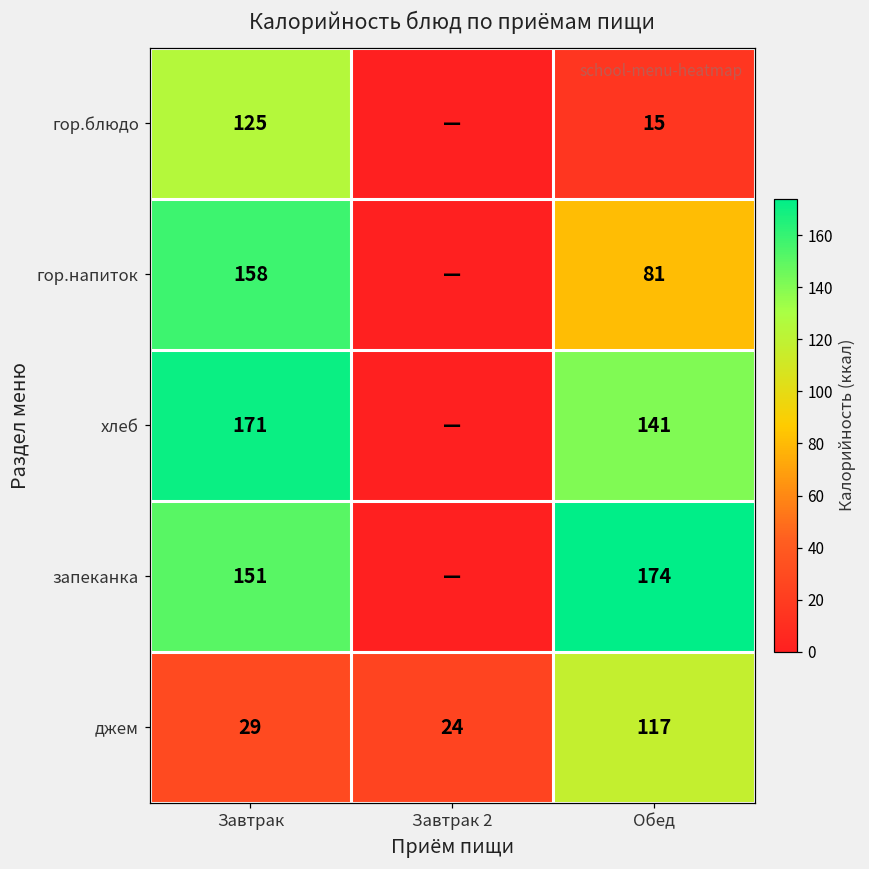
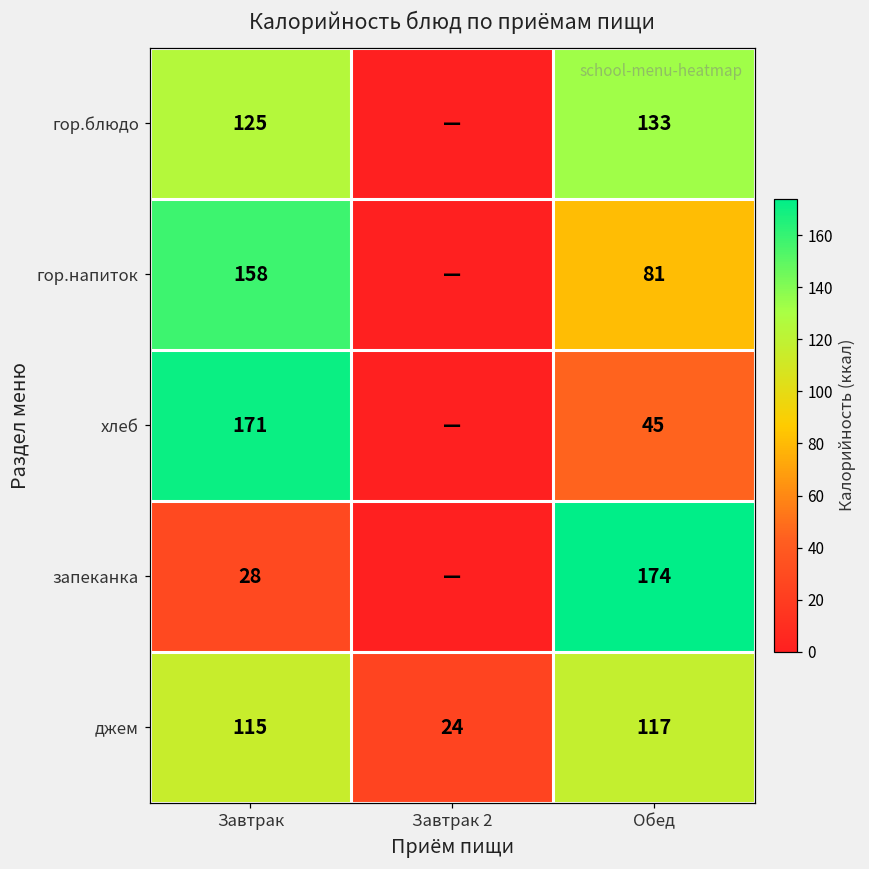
гор.блюдо, Обед: 15 -> 133
хлеб, Обед: 141 -> 45
запеканка, Завтрак: 151 -> 28
джем, Завтрак: 29 -> 115
